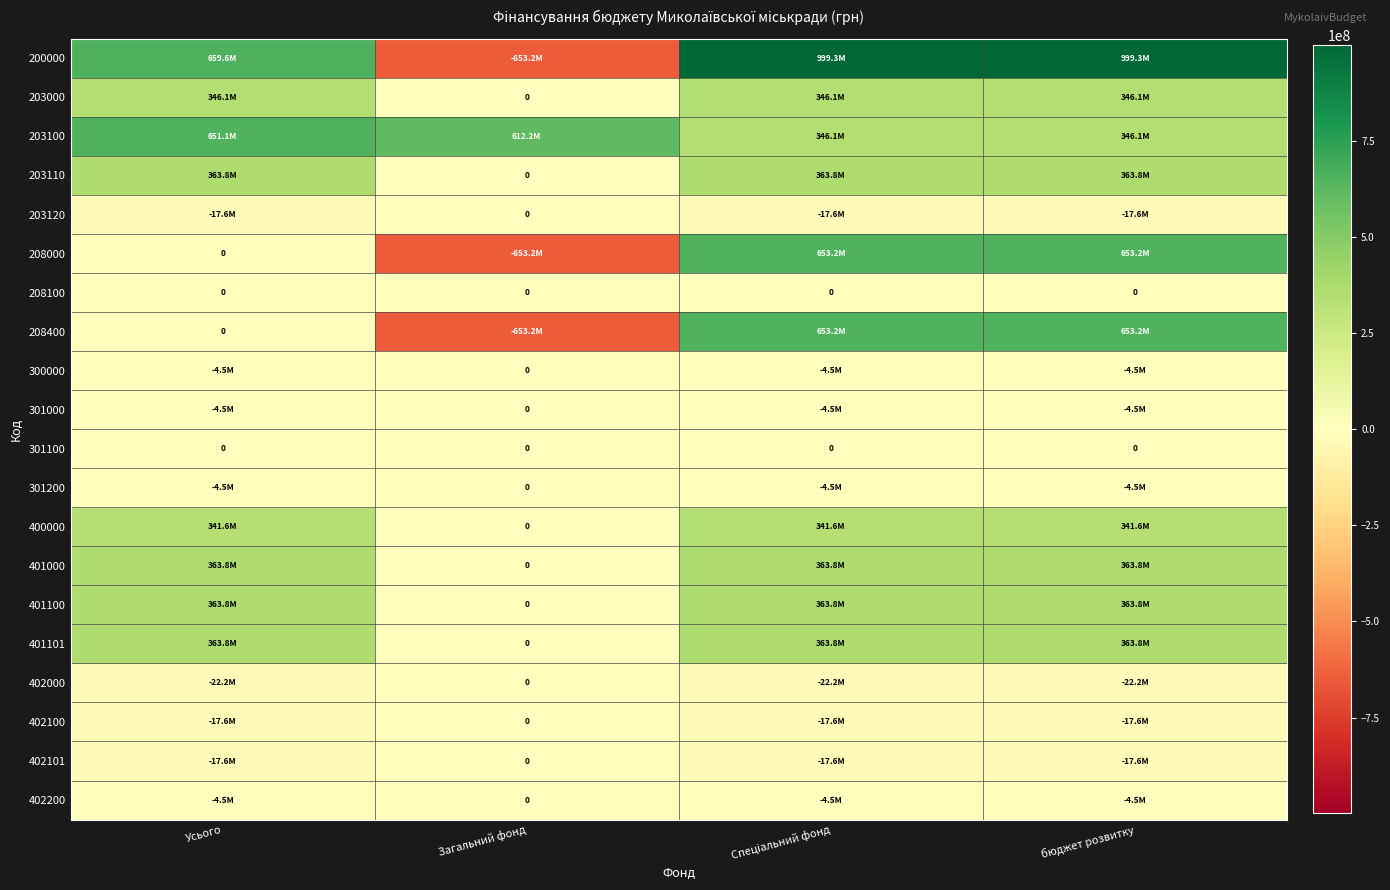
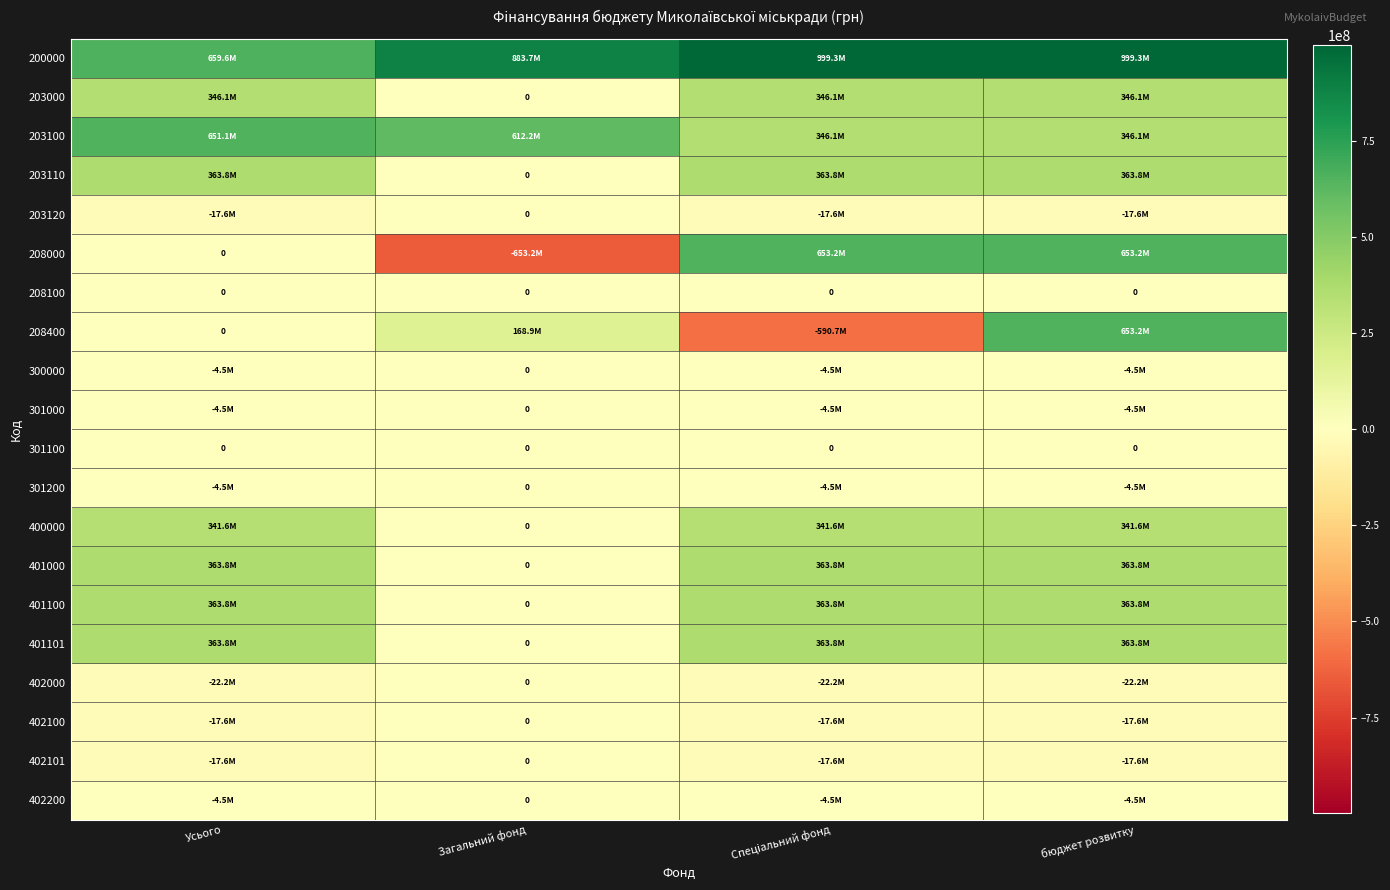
200000, Загальний фонд: -653.2M -> 883.7M
208400, Загальний фонд: -653.2M -> 168.9M
208400, Спеціальний фонд: 653.2M -> -590.7M
